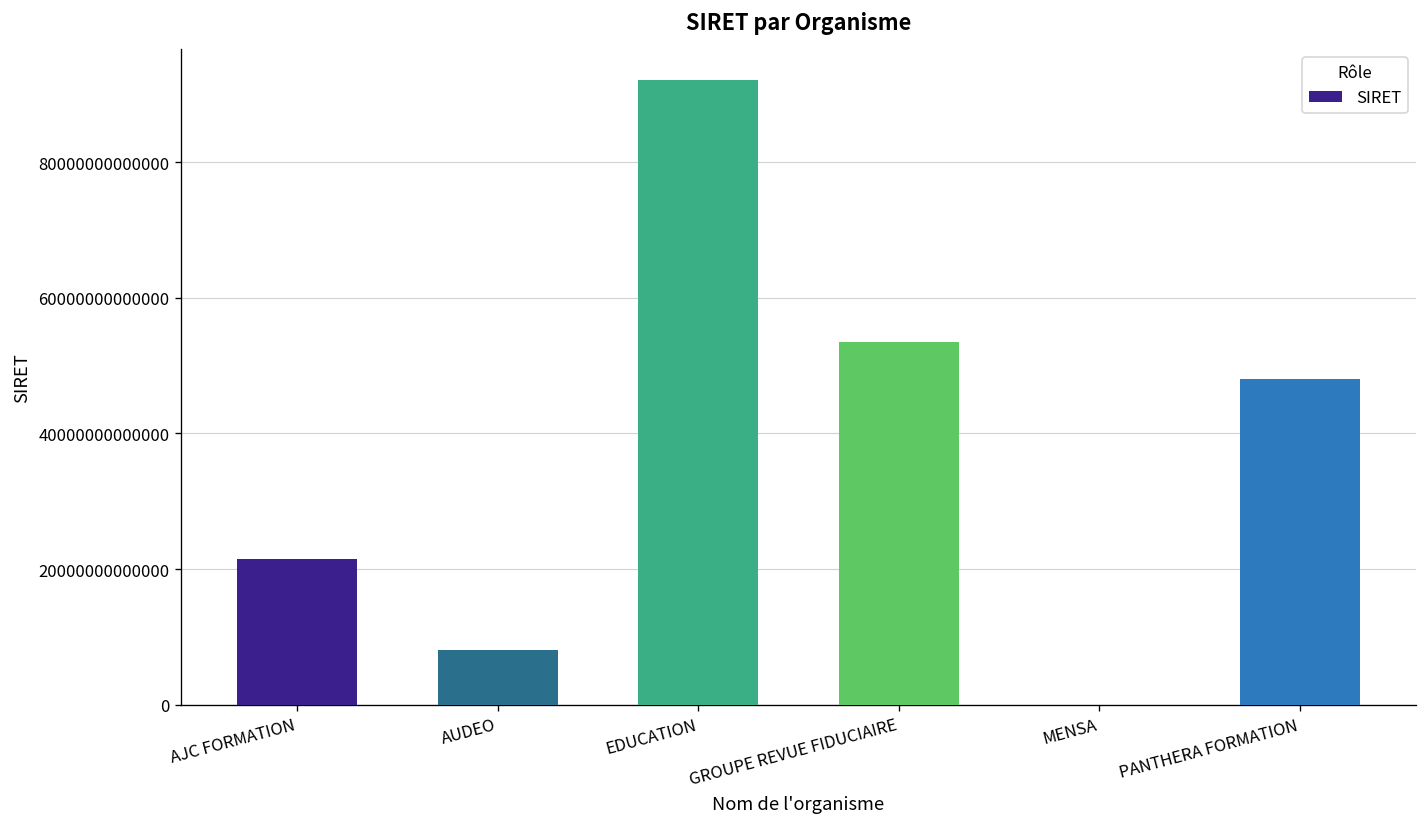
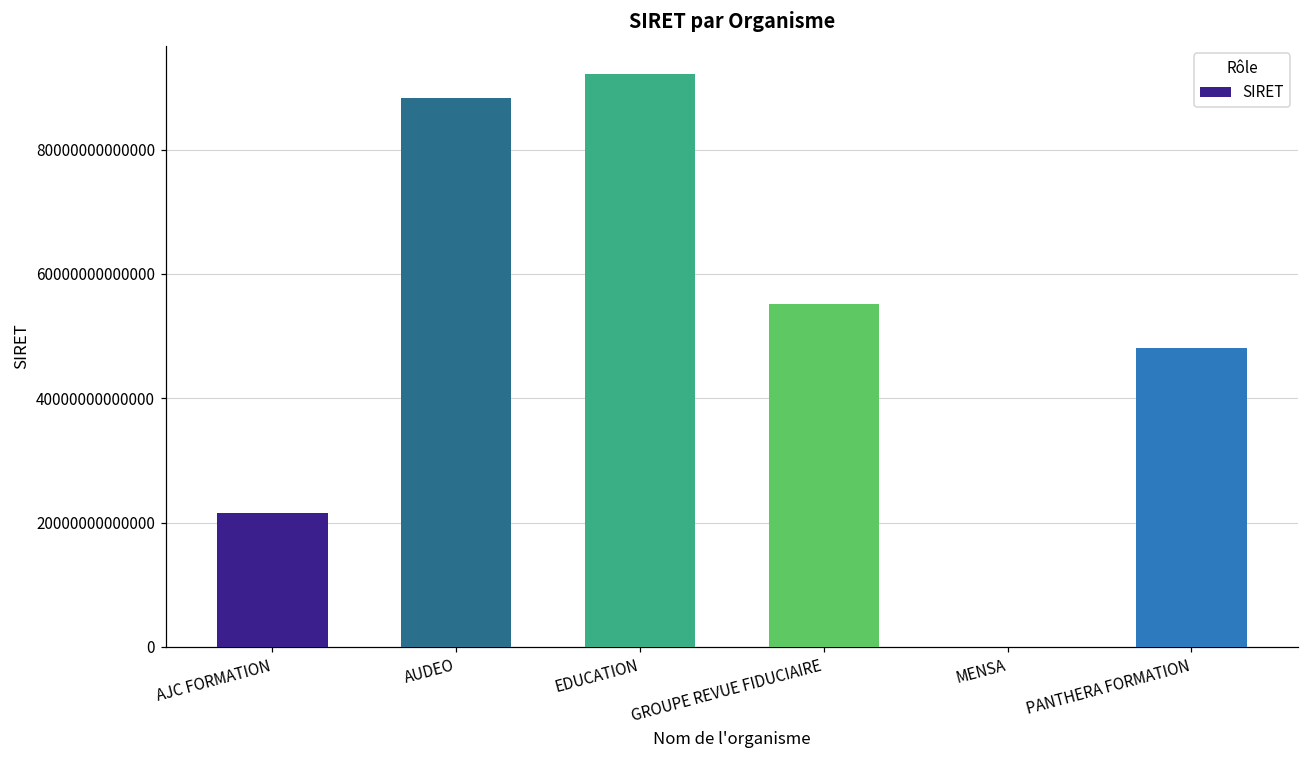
AUDEO: 8000000000000 -> 88000000000000
GROUPE REVUE FIDUCIAIRE: 53000000000000 -> 55000000000000
